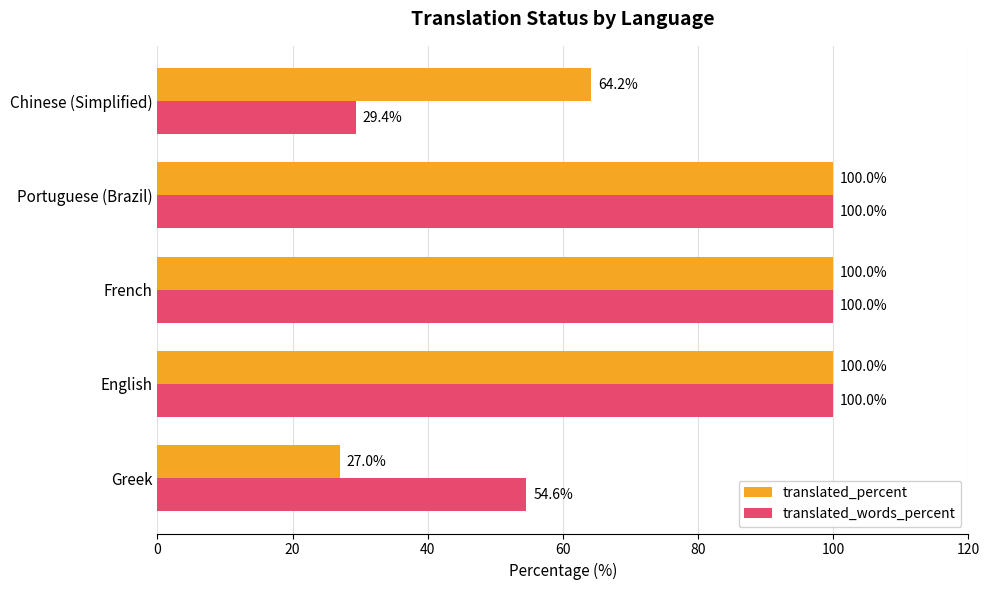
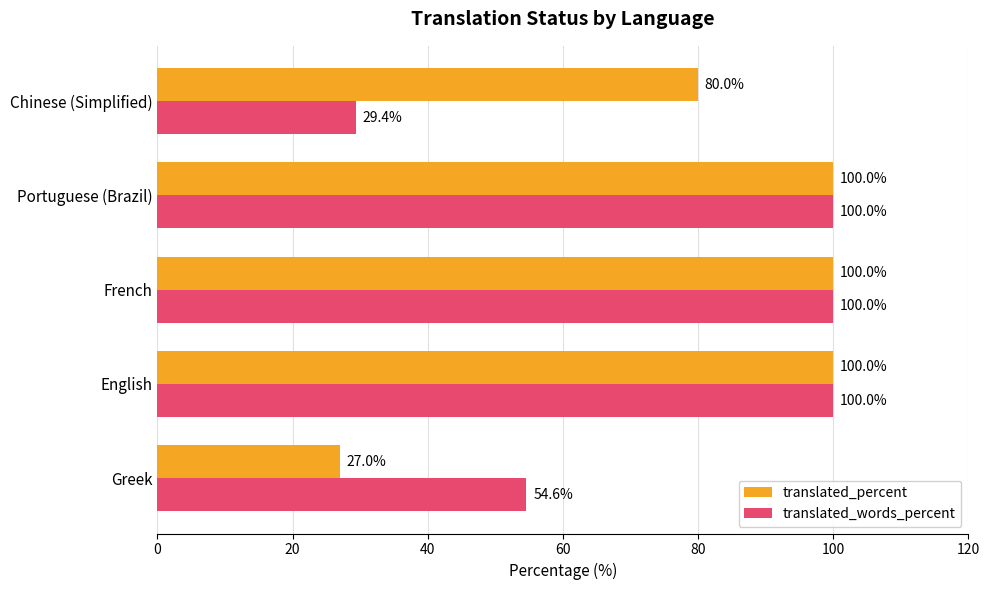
translated_percent, Chinese (Simplified): 64.2% -> 80.0%
